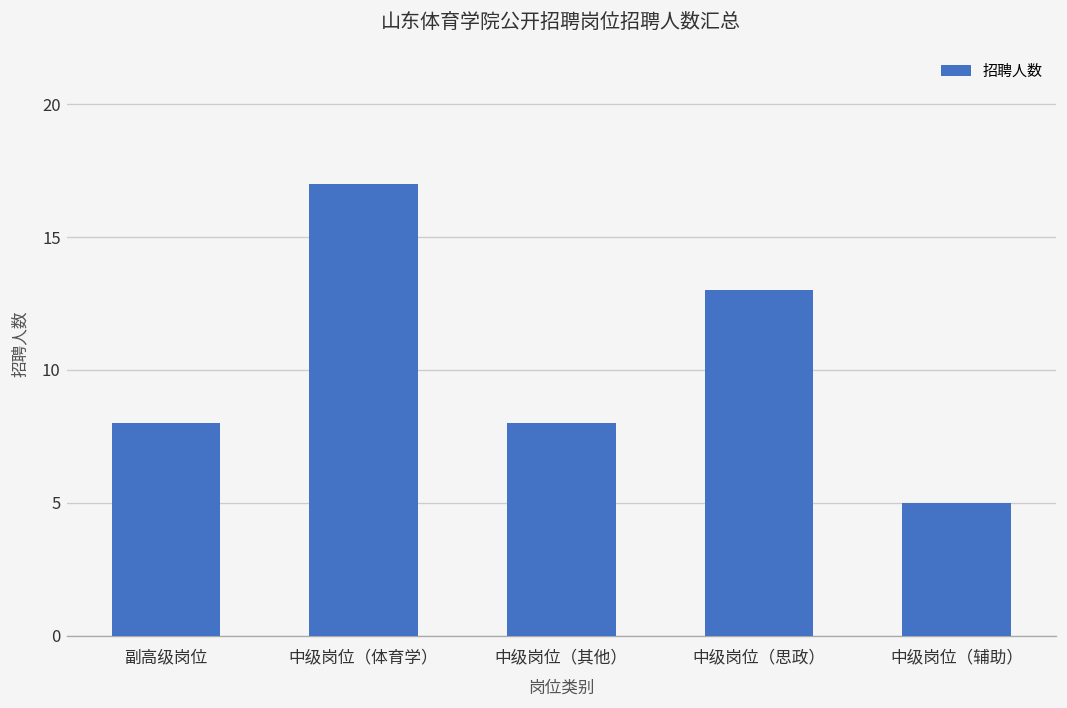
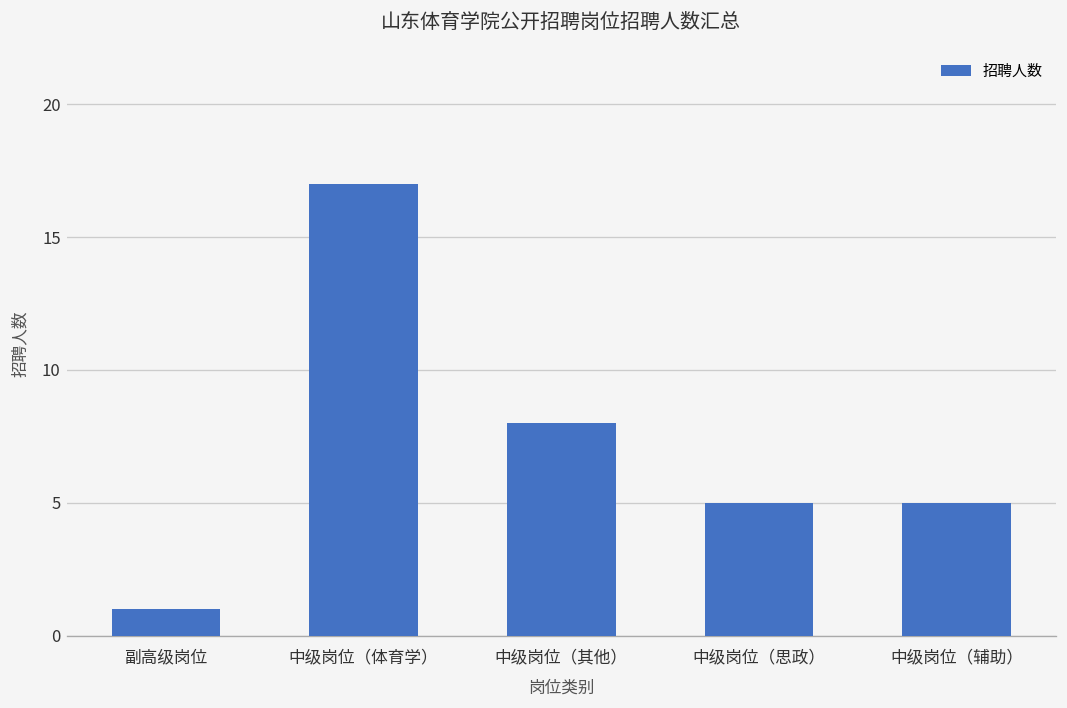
副高级岗位: 8 -> 1
中级岗位（思政）: 13 -> 5
